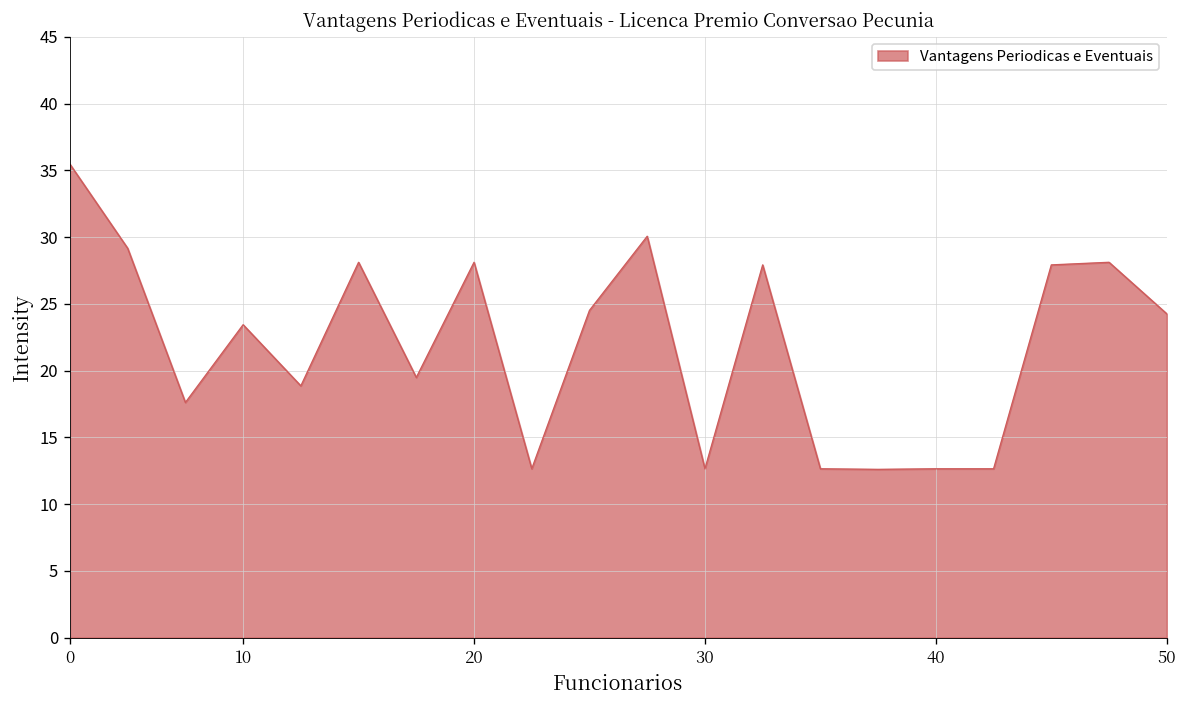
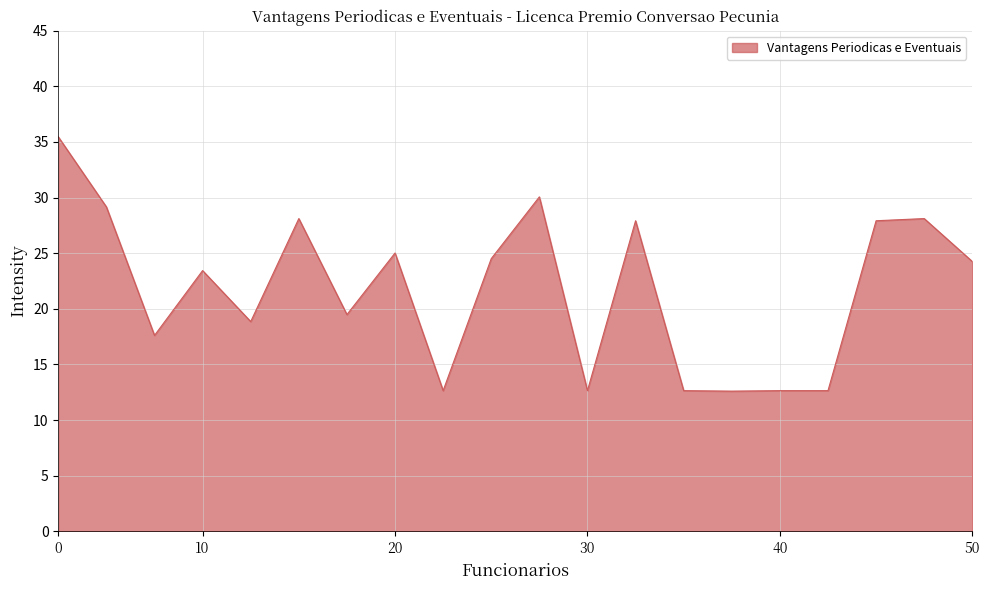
20: 28.1 -> 25.0
